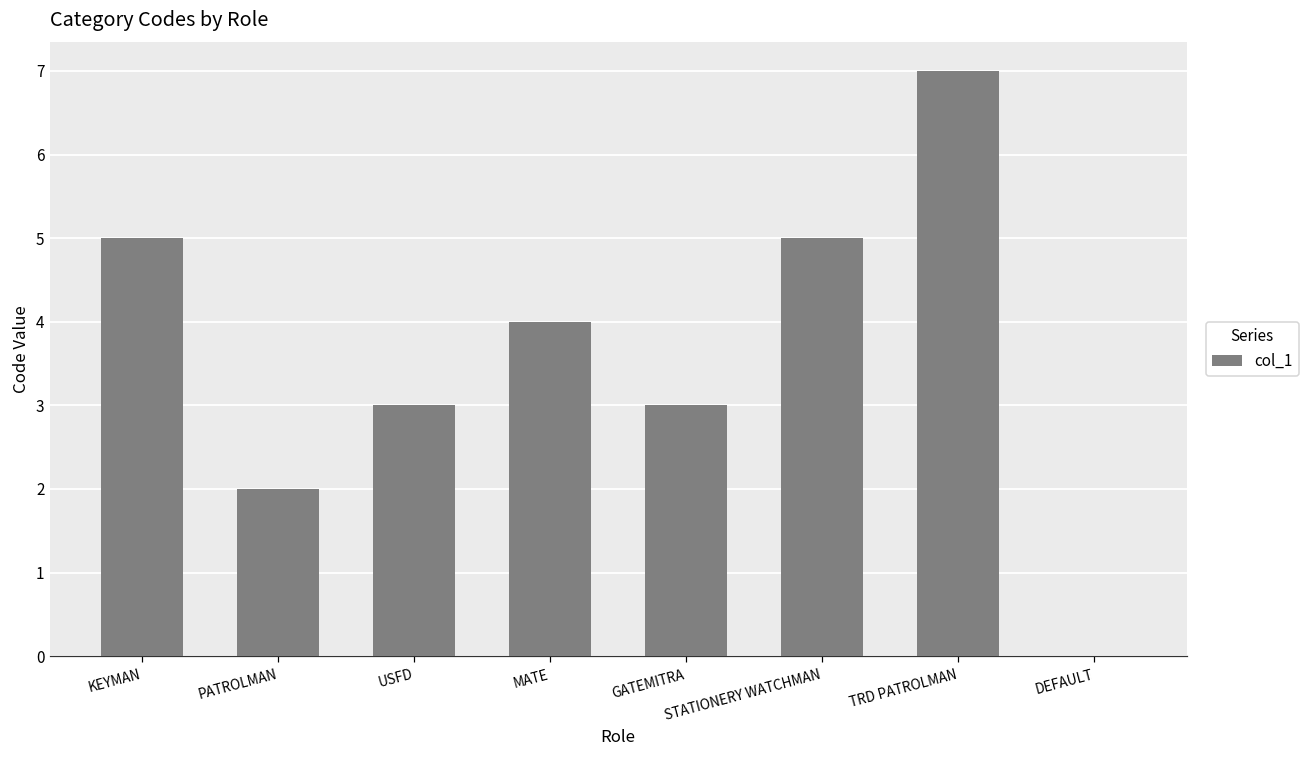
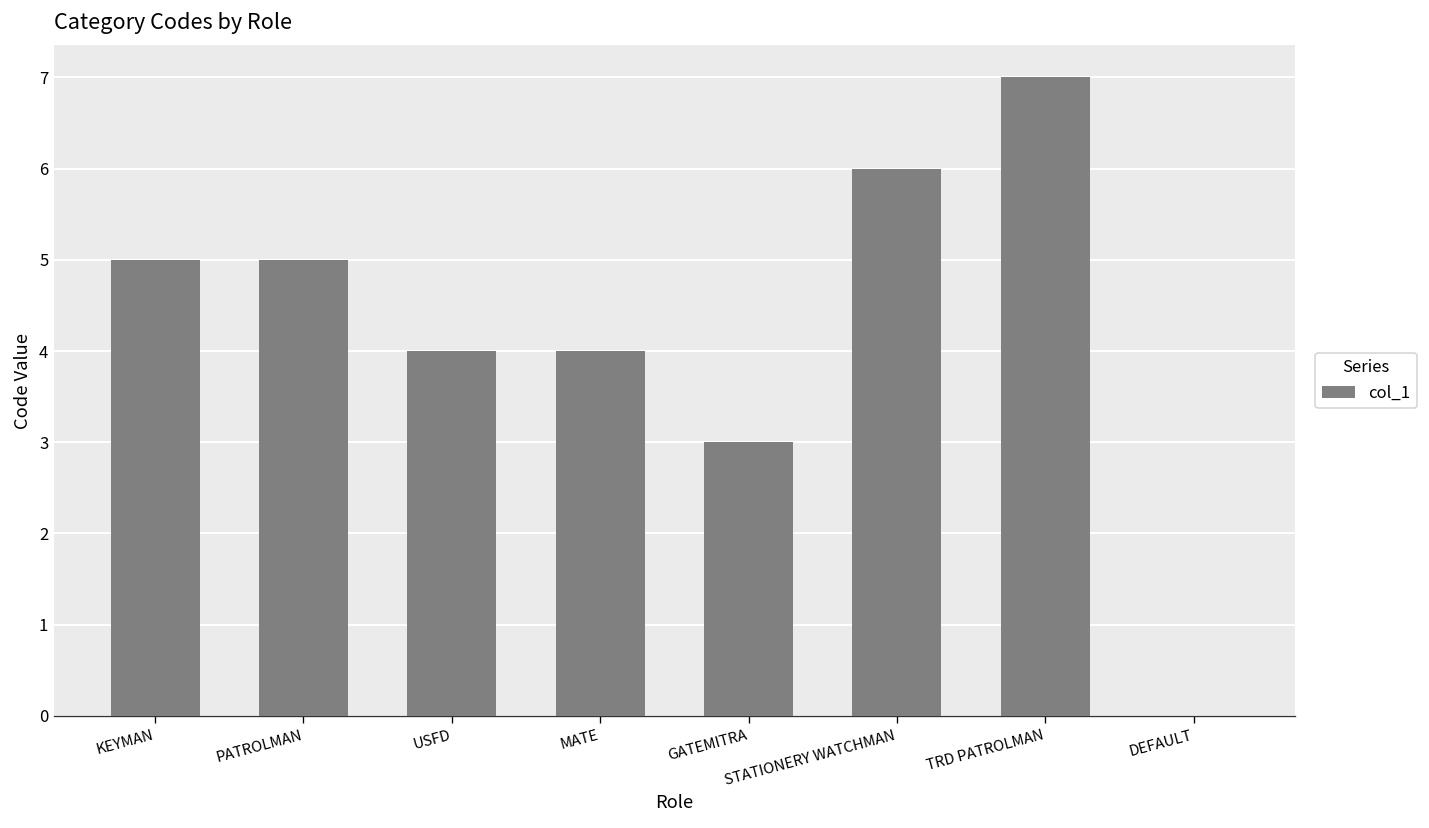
PATROLMAN: 2 -> 5
USFD: 3 -> 4
STATIONERY WATCHMAN: 5 -> 6
